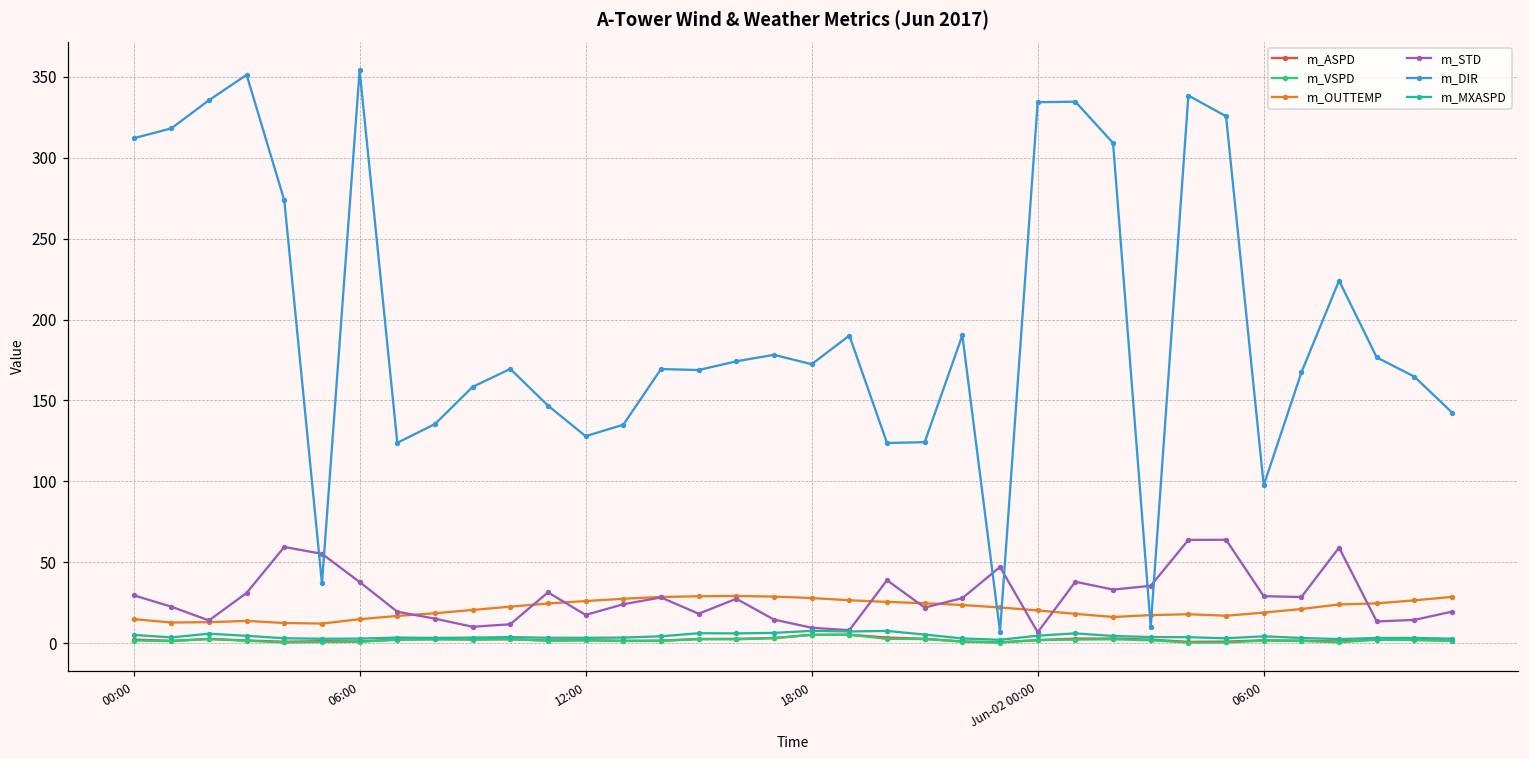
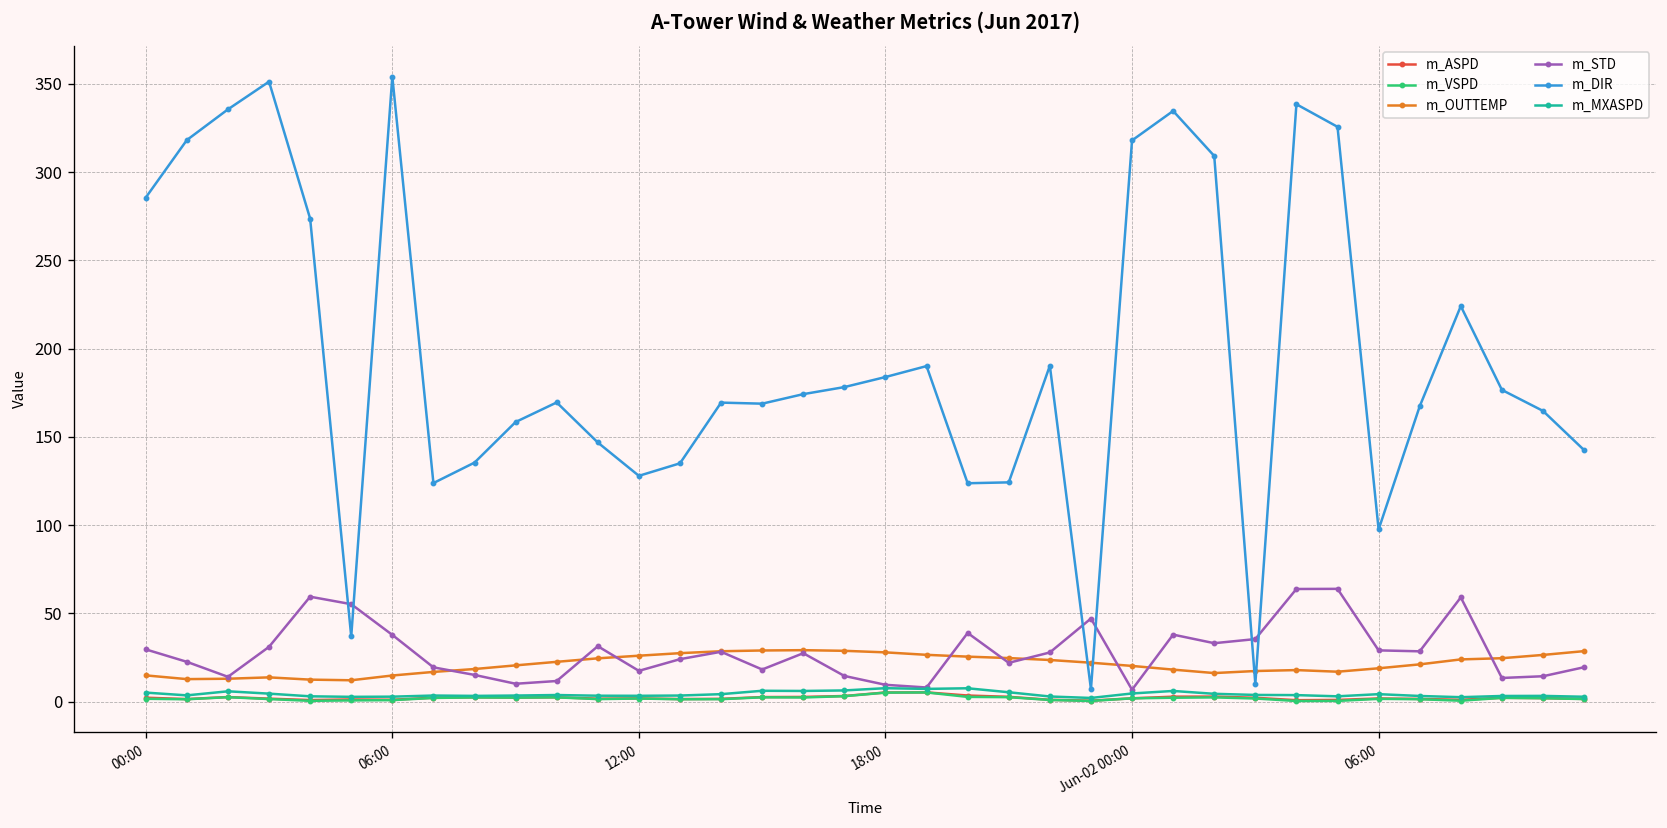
m_DIR, 00:00: 312 -> 286
m_DIR, 18:00: 172 -> 184
m_DIR, Jun-02 00:00: 334 -> 318
